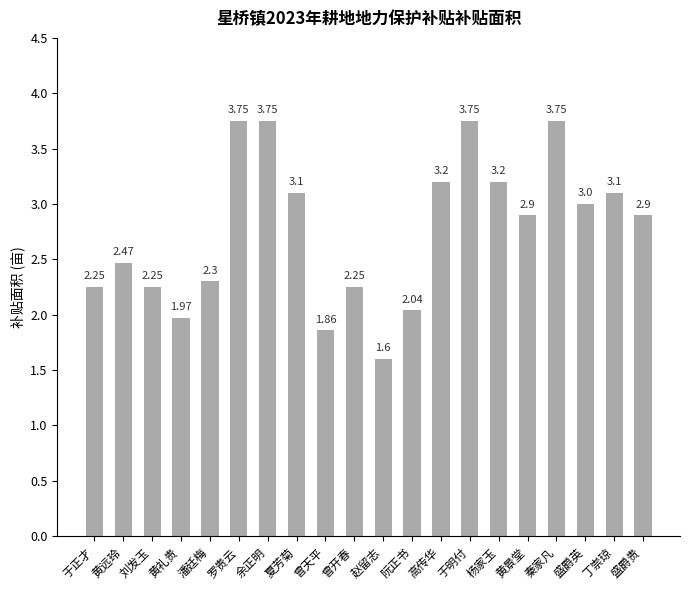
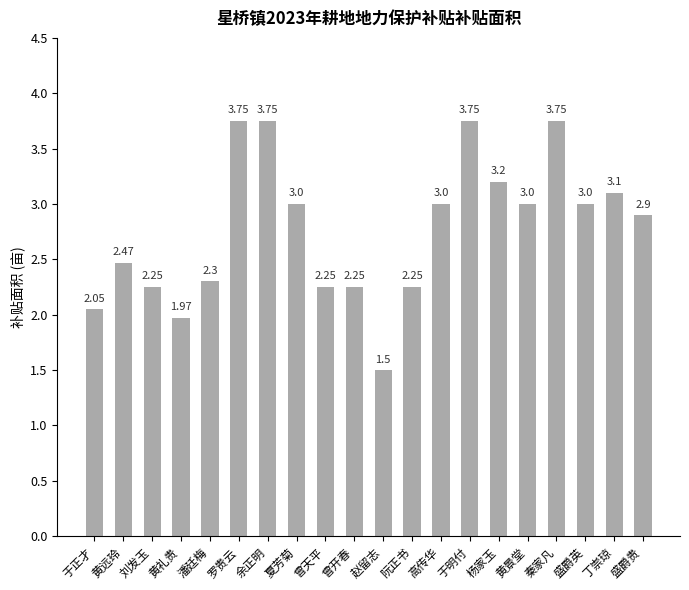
于正才: 2.25 -> 2.05
夏芳菊: 3.1 -> 3.0
曾天平: 1.86 -> 2.25
赵留志: 1.6 -> 1.5
阮正书: 2.04 -> 2.25
高传华: 3.2 -> 3.0
黄景堂: 2.9 -> 3.0
